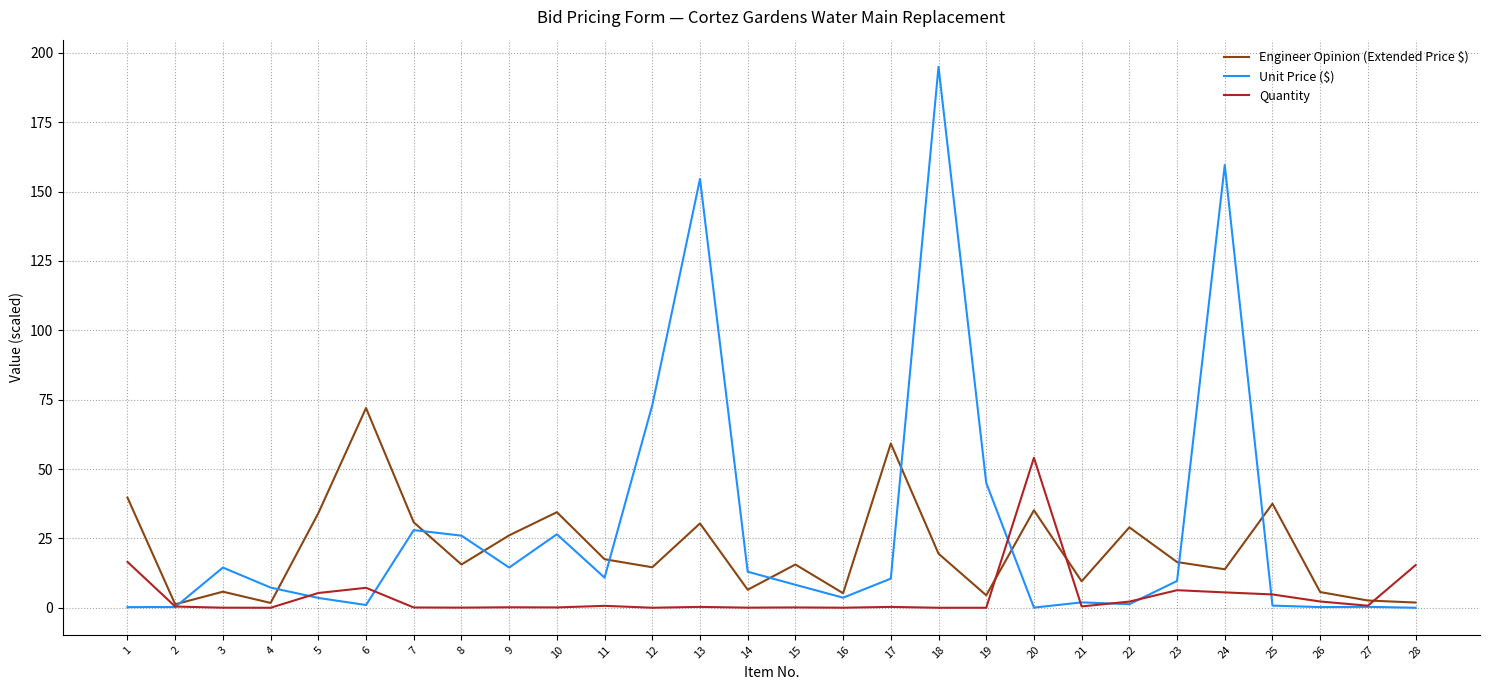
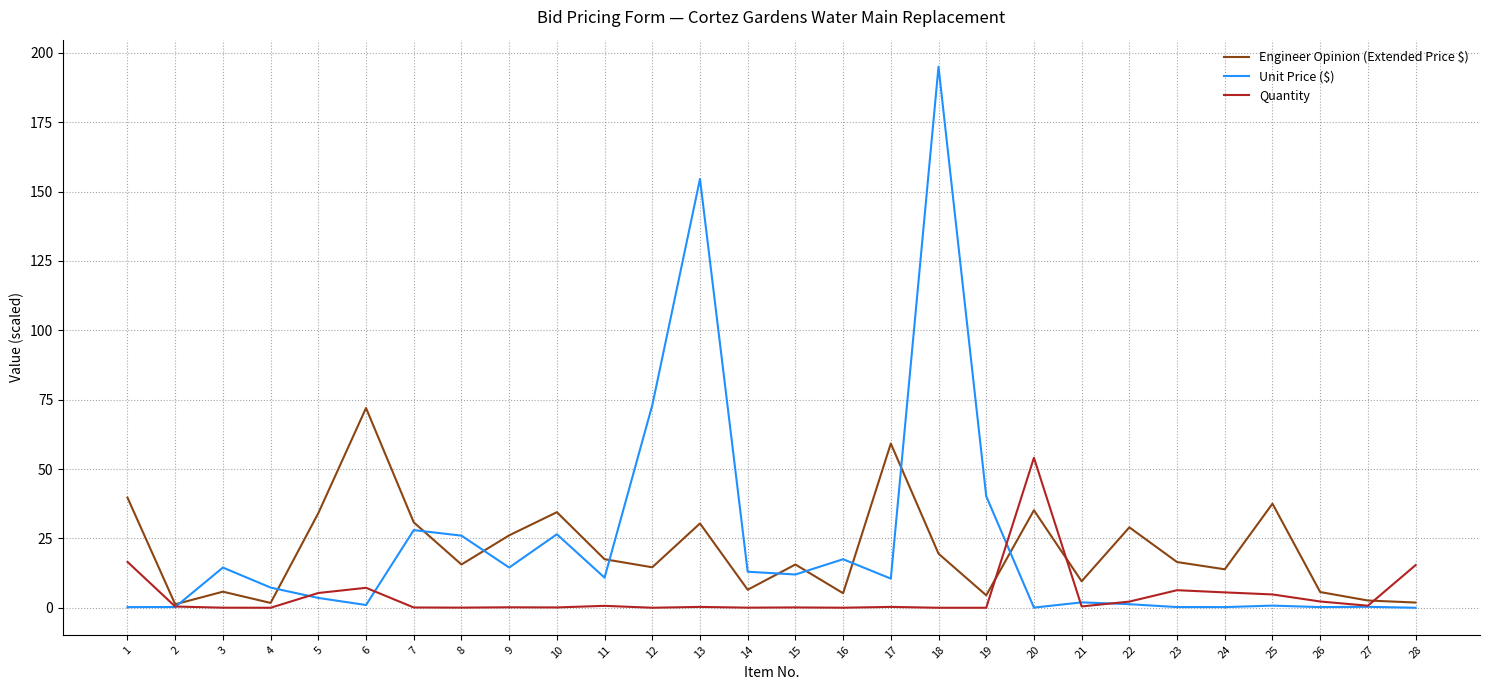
Unit Price ($), 15: 8 -> 12
Unit Price ($), 16: 4 -> 18
Unit Price ($), 19: 45 -> 40
Unit Price ($), 23: 10 -> 0
Unit Price ($), 24: 160 -> 0
